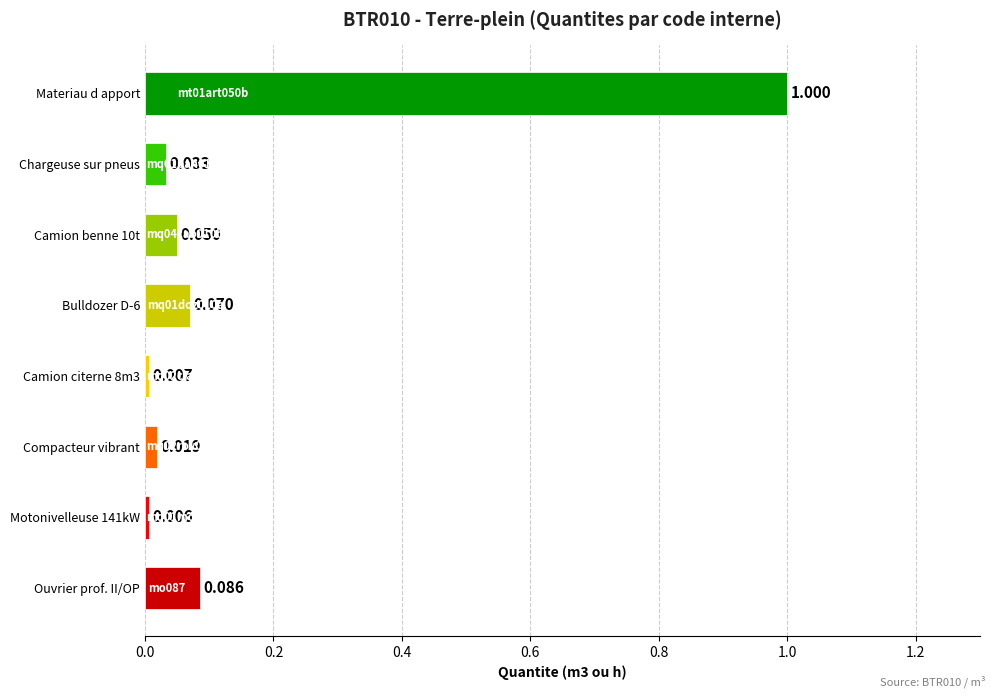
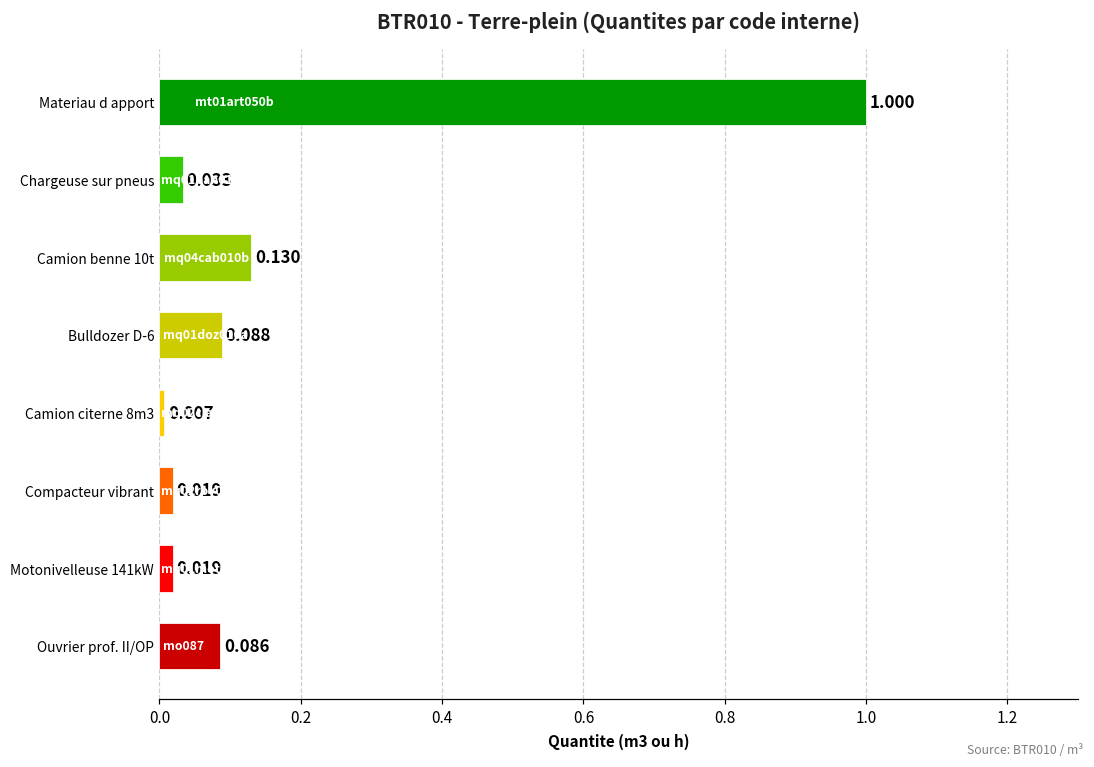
Camion benne 10t: 0.050 -> 0.130
Bulldozer D-6: 0.070 -> 0.088
Motonivelleuse 141kW: 0.006 -> 0.019
